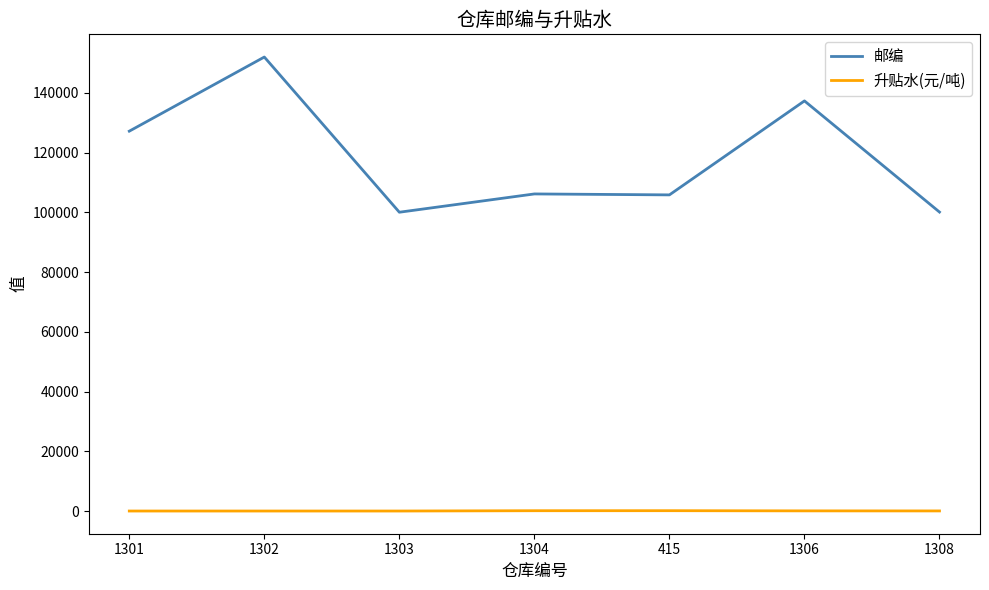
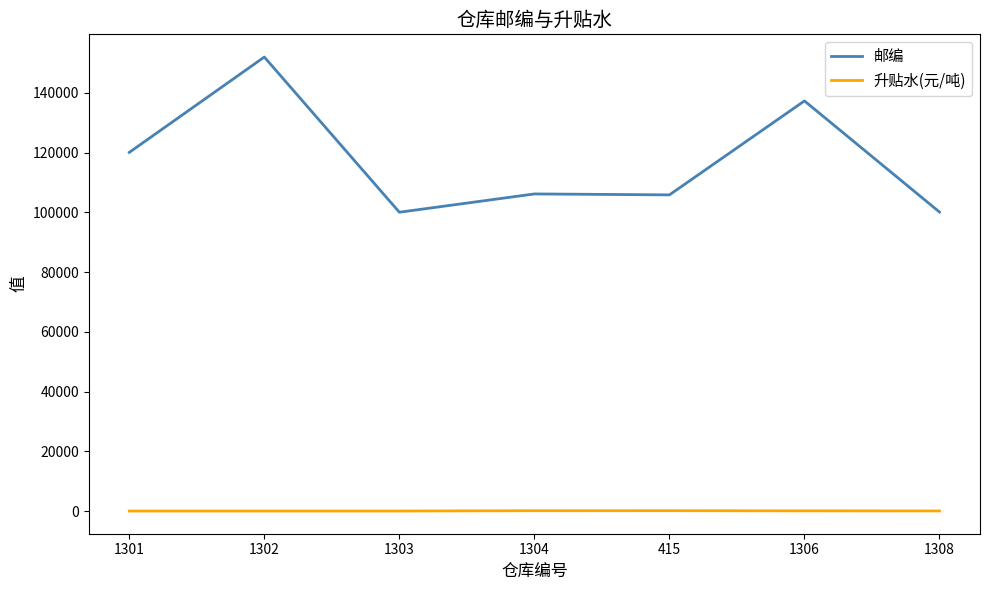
邮编, 1301: 127000 -> 120000
